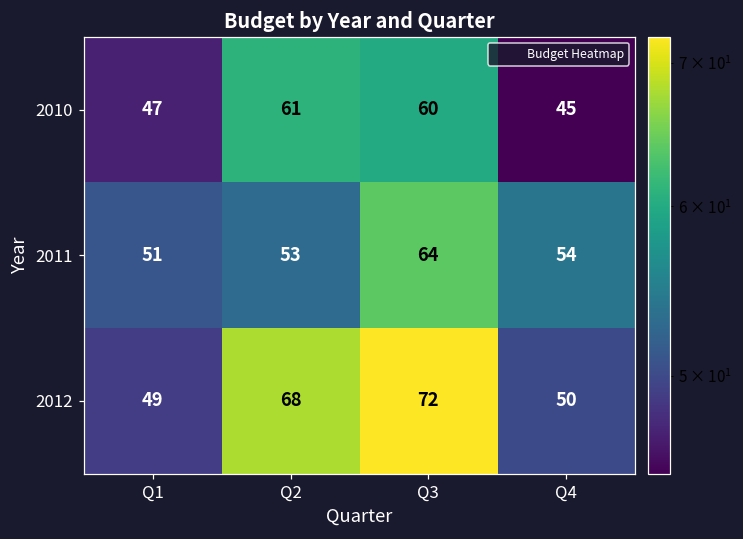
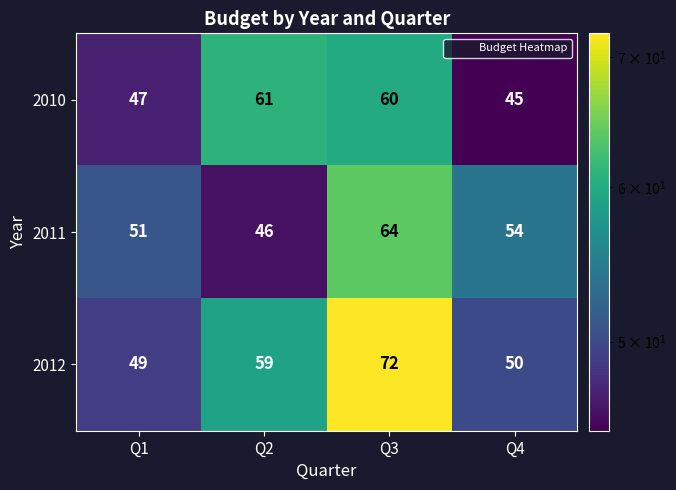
2011, Q2: 53 -> 46
2012, Q2: 68 -> 59
